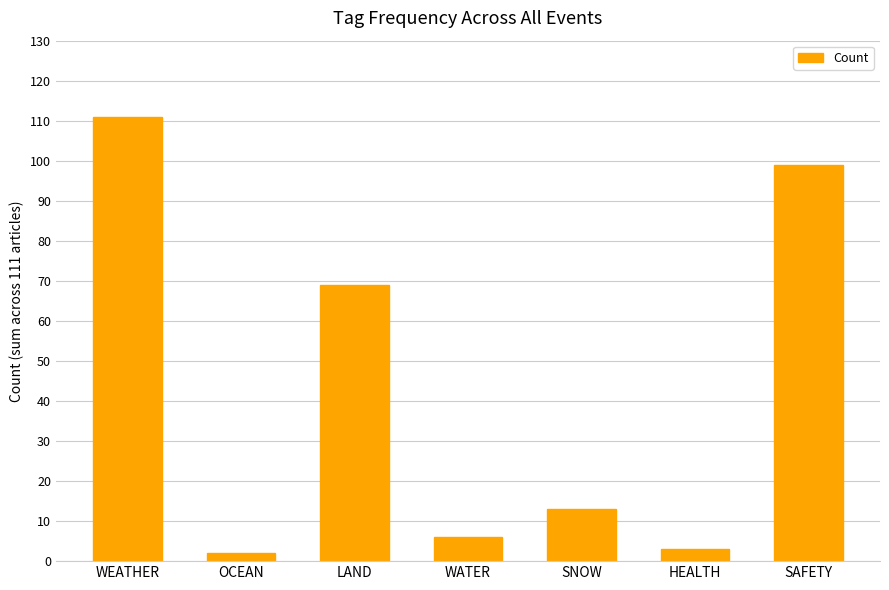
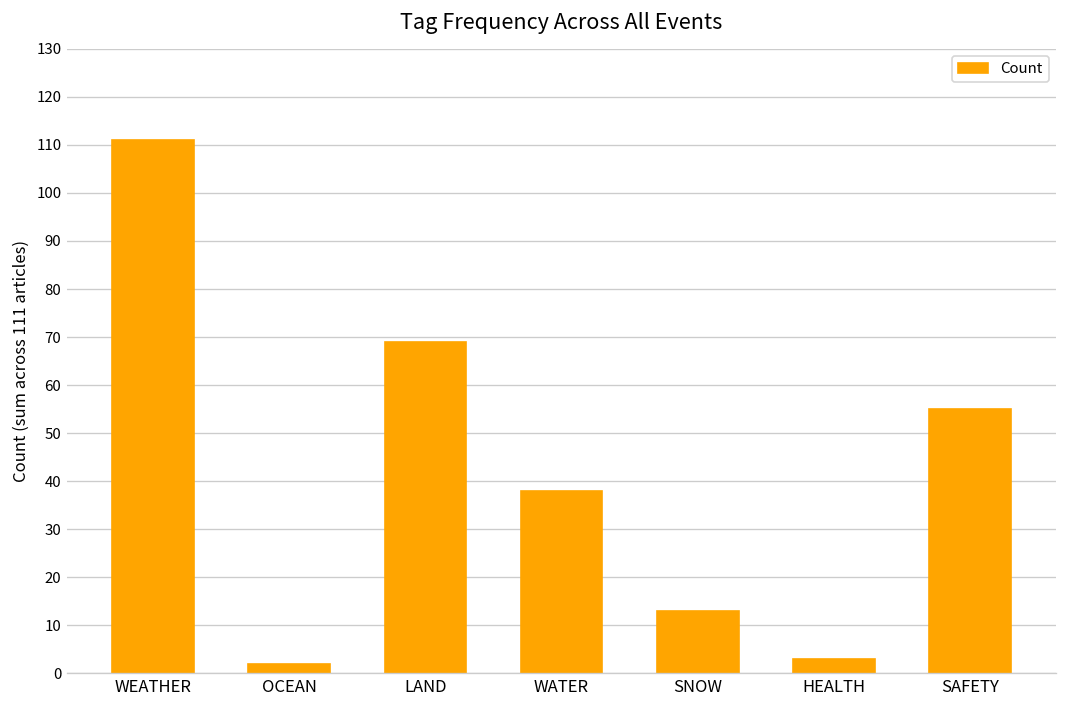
WATER: 6 -> 38
SAFETY: 99 -> 55
